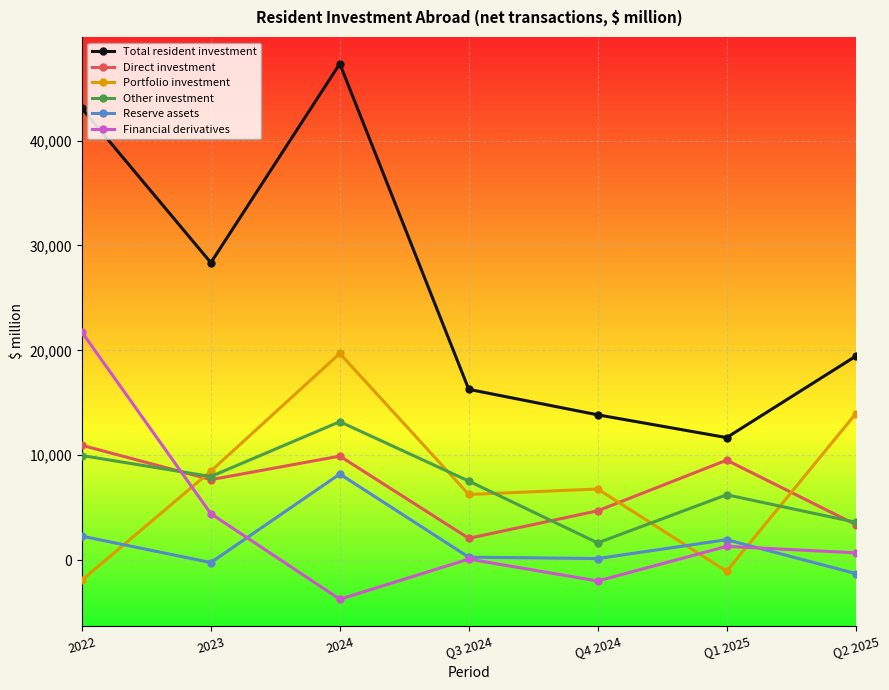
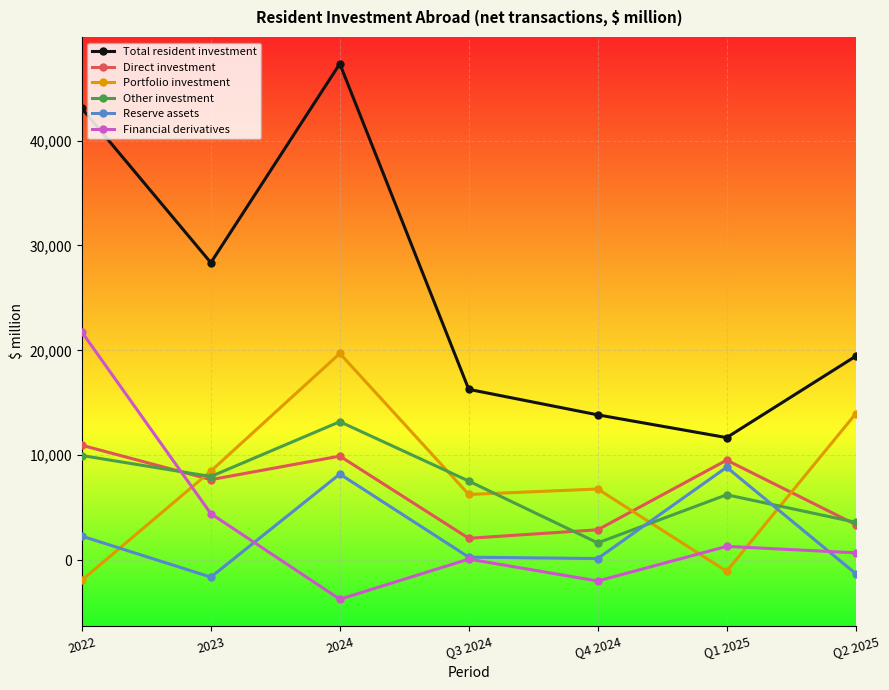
Reserve assets, 2023: -200 -> -1,600
Direct investment, Q4 2024: 4,700 -> 2,900
Reserve assets, Q1 2025: 2,000 -> 8,900
